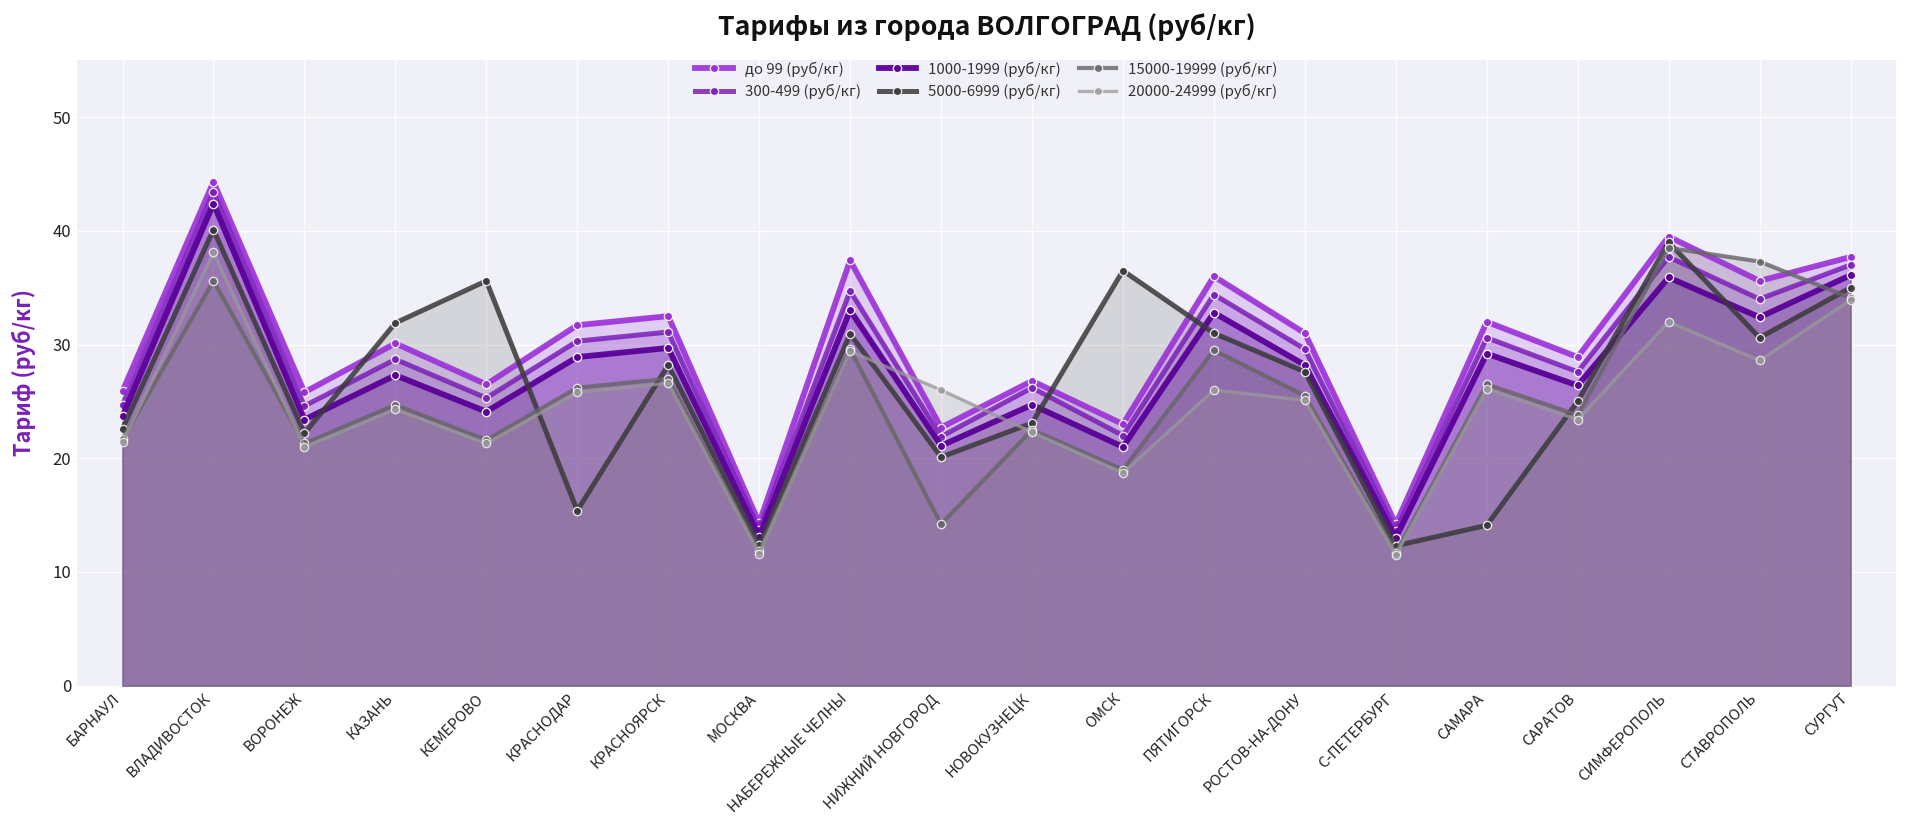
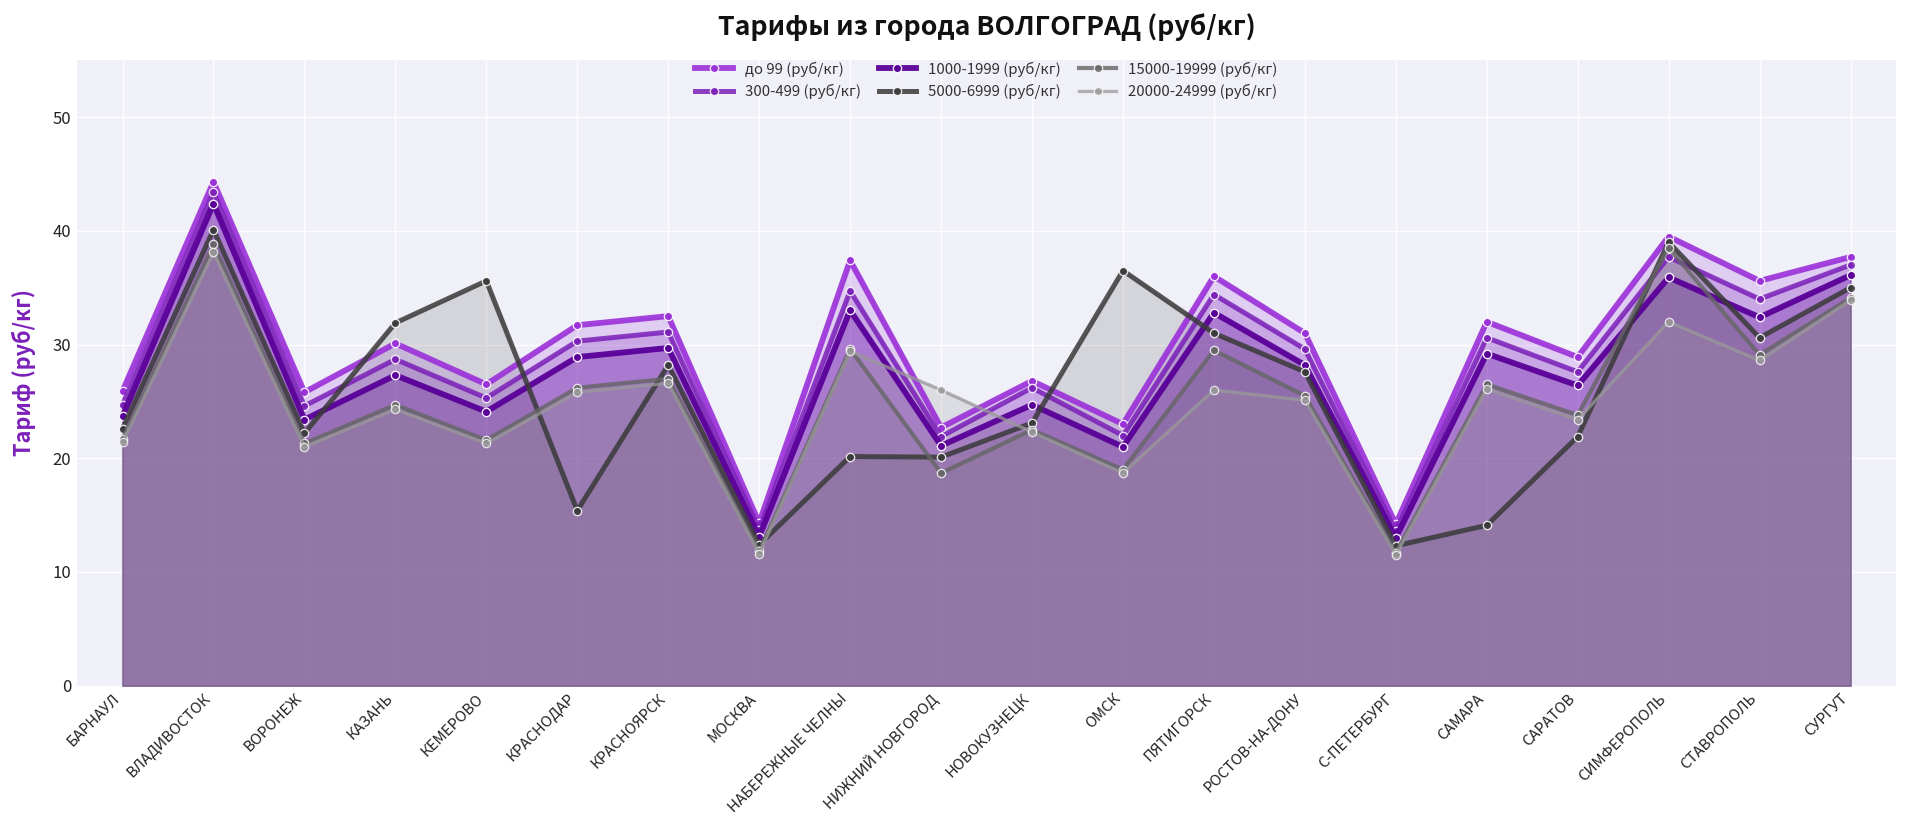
15000-19999 (руб/кг), ВЛАДИВОСТОК: 36 -> 39
5000-6999 (руб/кг), НАБЕРЕЖНЫЕ ЧЕЛНЫ: 31 -> 20
15000-19999 (руб/кг), НИЖНИЙ НОВГОРОД: 14 -> 19
5000-6999 (руб/кг), САРАТОВ: 25 -> 22
15000-19999 (руб/кг), СТАВРОПОЛЬ: 37 -> 29
